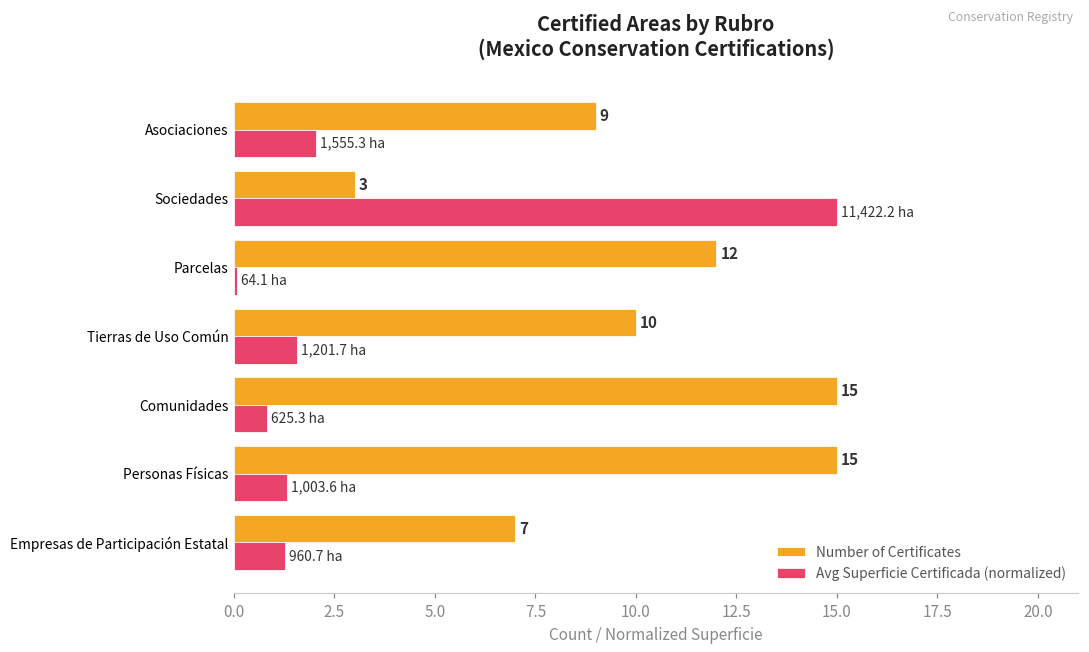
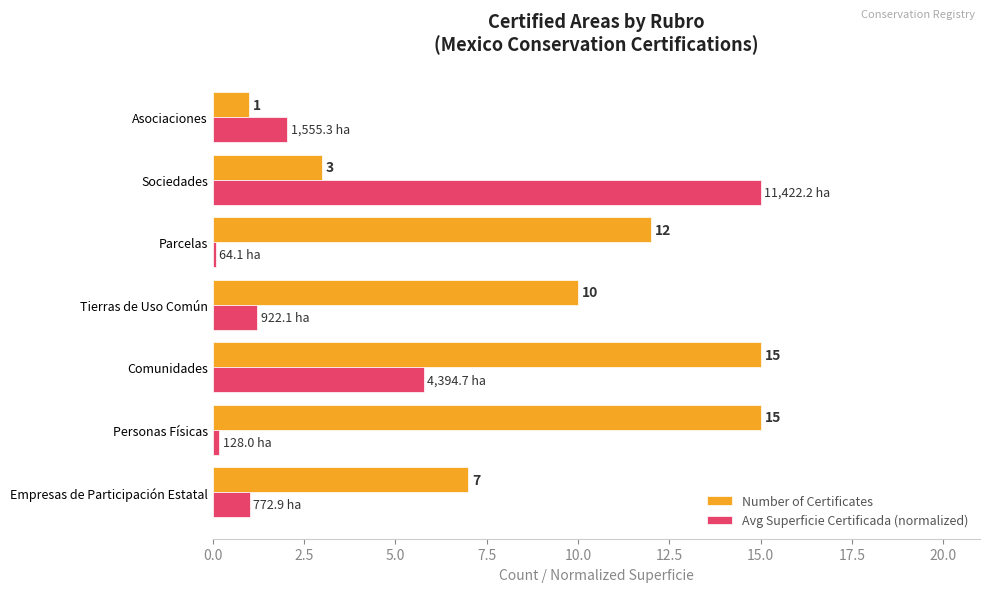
Number of Certificates, Asociaciones: 9 -> 1
Avg Superficie Certificada (normalized), Tierras de Uso Común: 1,201.7 -> 922.1
Avg Superficie Certificada (normalized), Comunidades: 625.3 -> 4,394.7
Avg Superficie Certificada (normalized), Personas Físicas: 1,003.6 -> 128.0
Avg Superficie Certificada (normalized), Empresas de Participación Estatal: 960.7 -> 772.9
